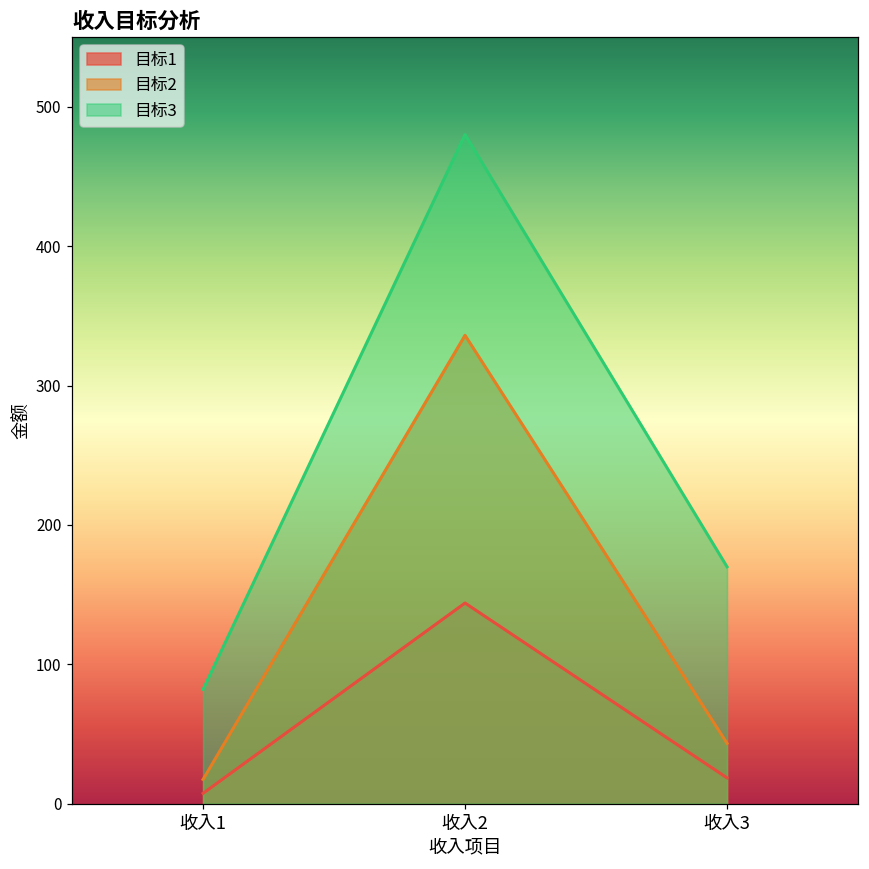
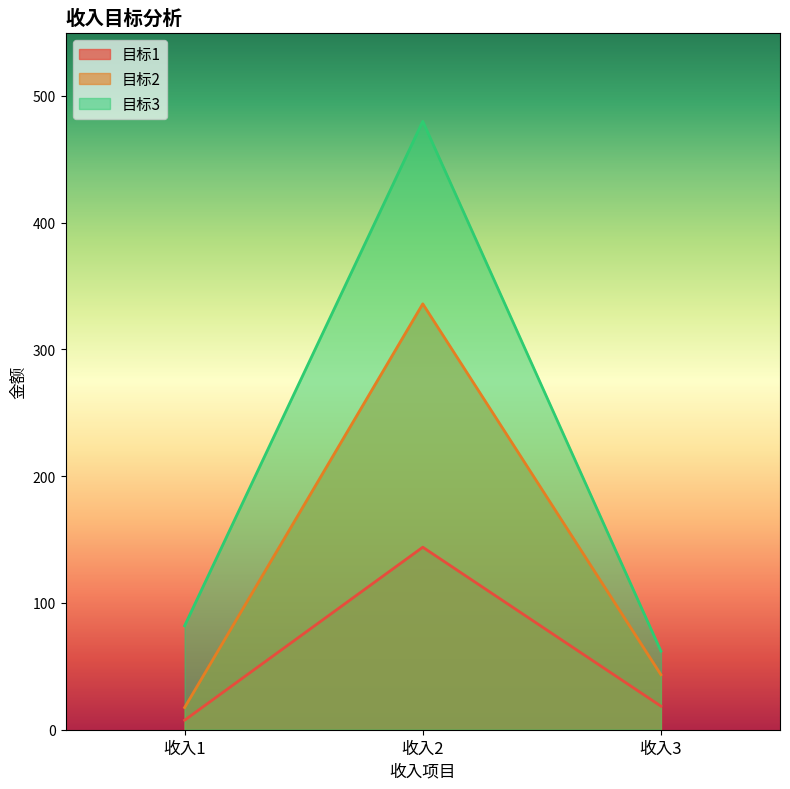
目标3, 收入3: 170 -> 62
